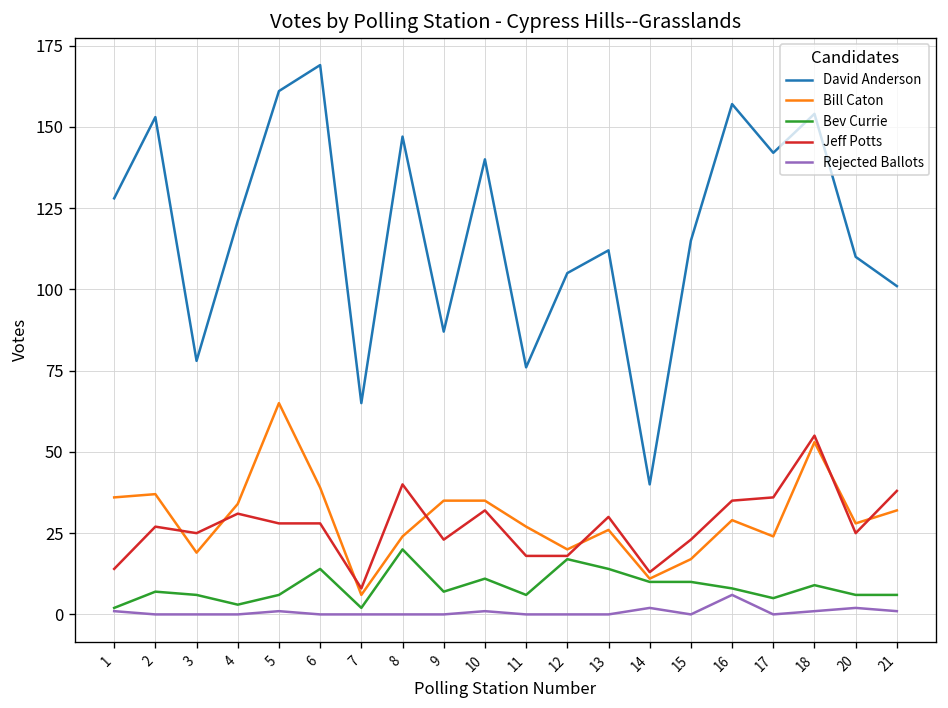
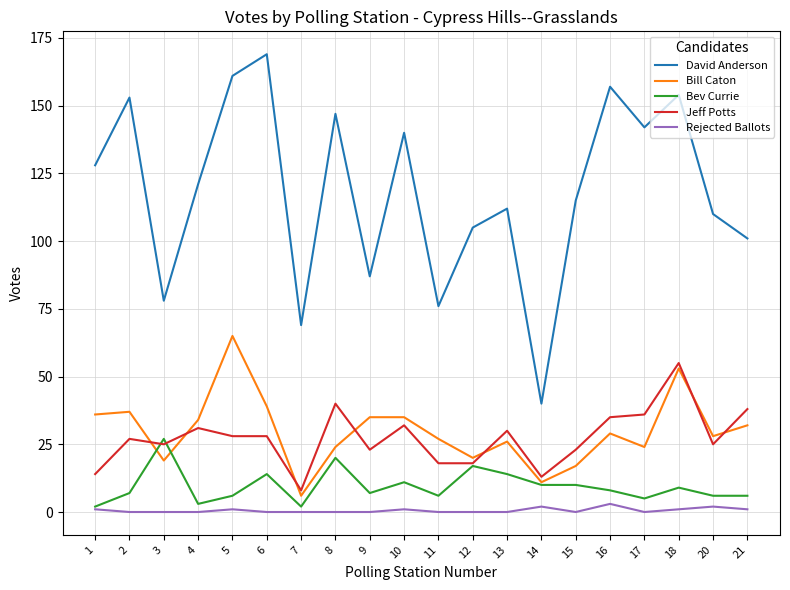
Bev Currie, 3: 6 -> 27
David Anderson, 7: 65 -> 69
Rejected Ballots, 16: 6 -> 3
